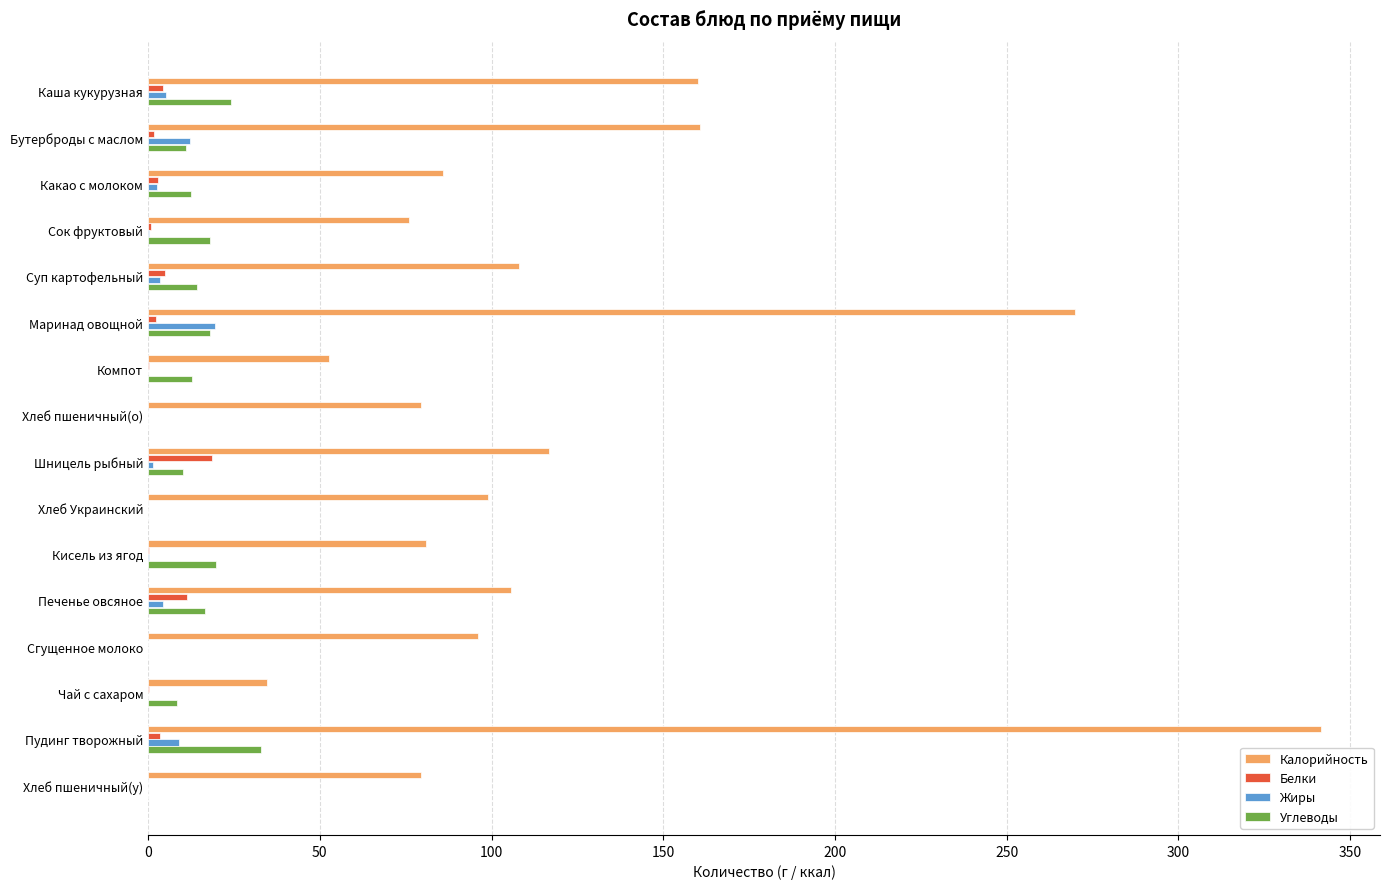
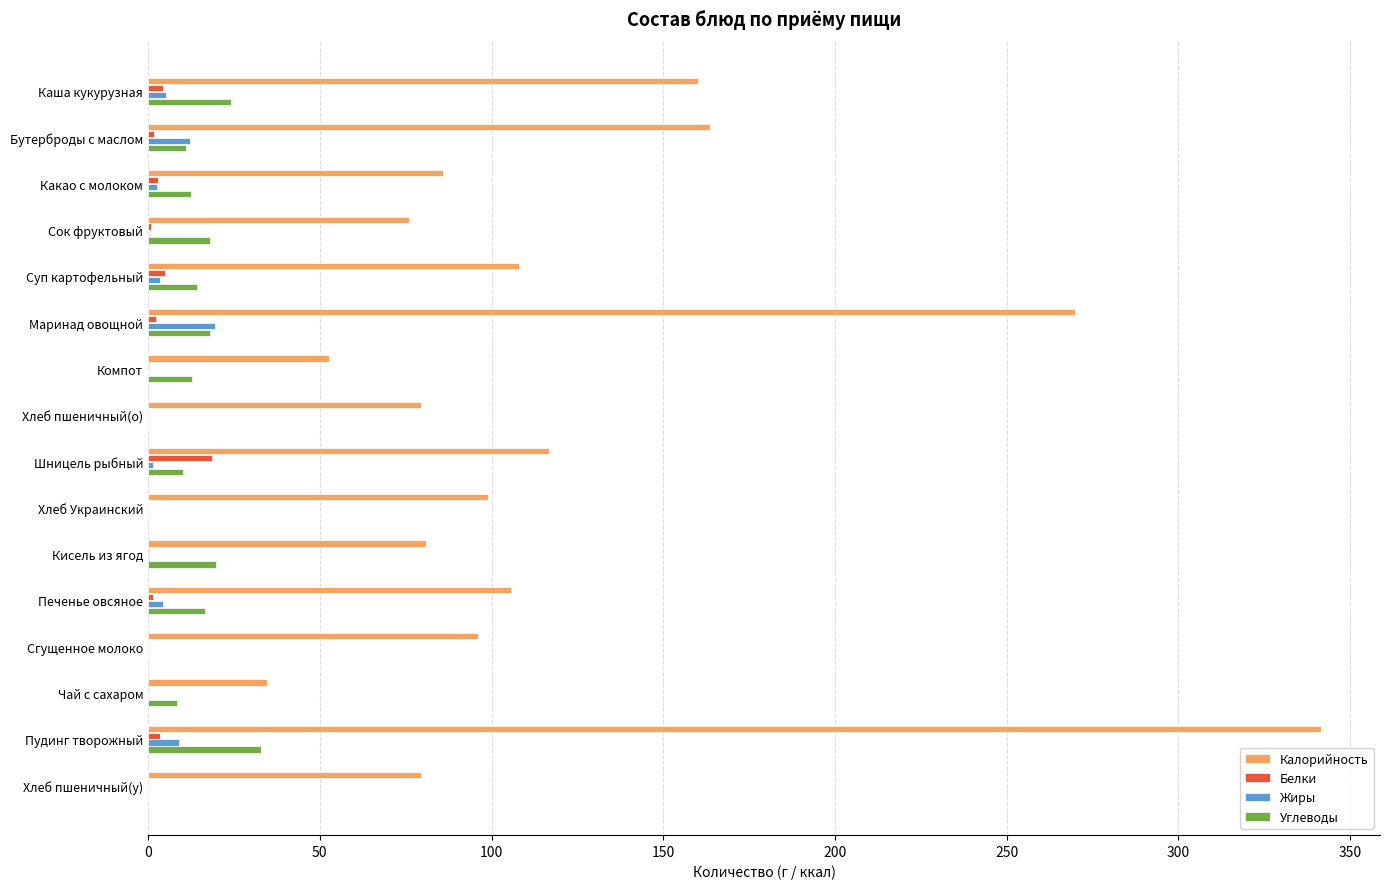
Калорийность, Бутерброды с маслом: 161 -> 164
Белки, Печенье овсяное: 11 -> 1
